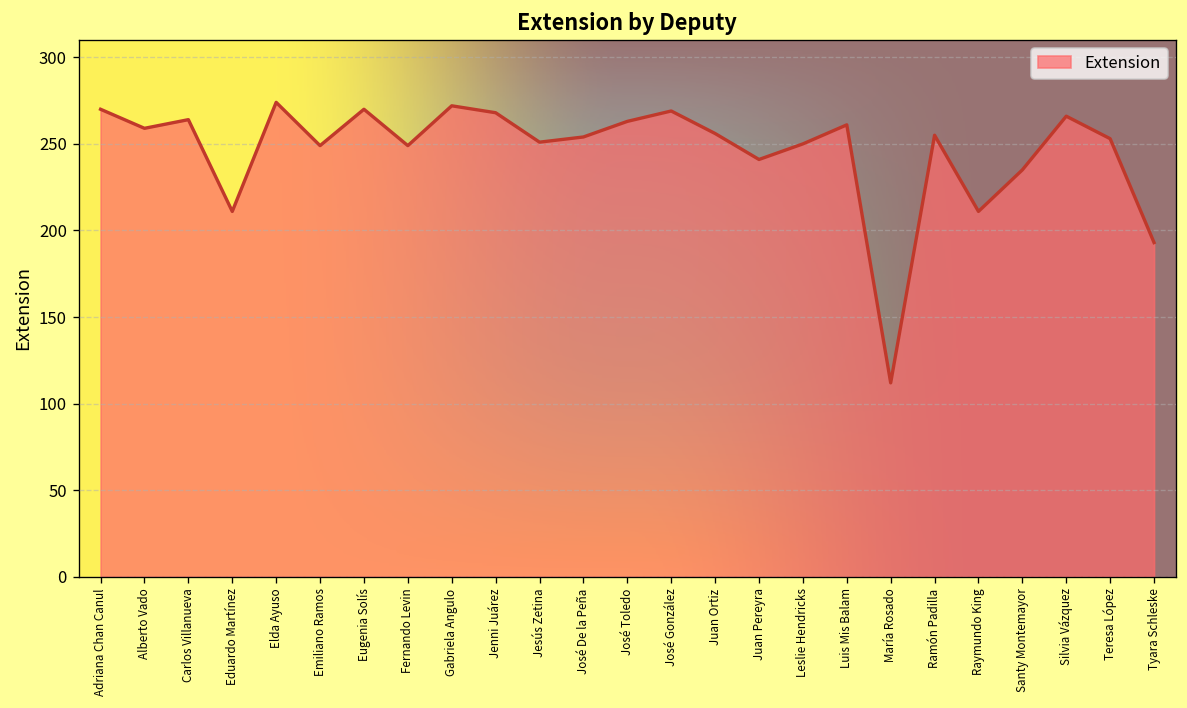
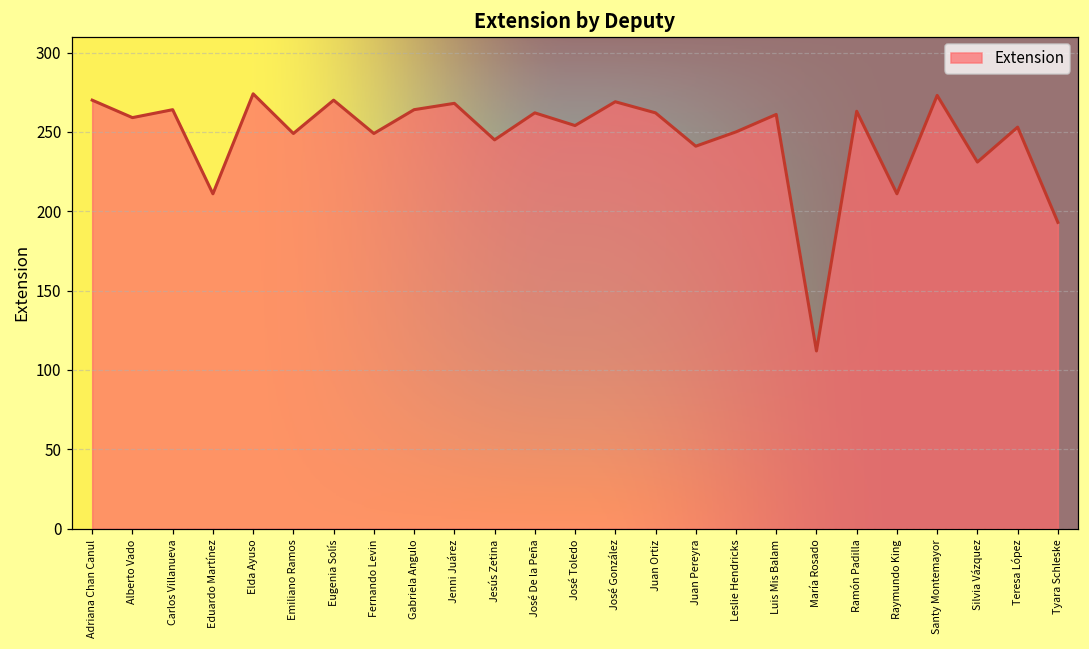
Gabriela Angulo: 272 -> 264
Jesús Zetina: 251 -> 245
José De la Peña: 254 -> 262
José Toledo: 263 -> 254
Juan Ortiz: 256 -> 262
Ramón Padilla: 255 -> 263
Santy Montemayor: 235 -> 273
Silvia Vázquez: 266 -> 231
